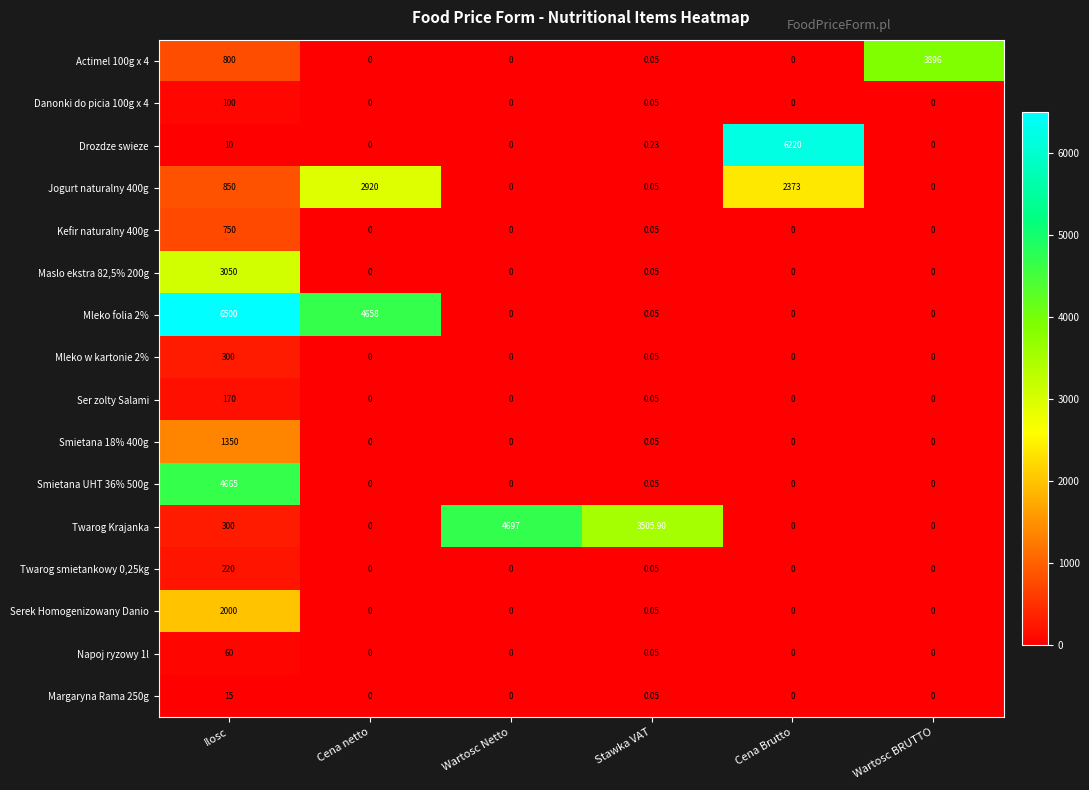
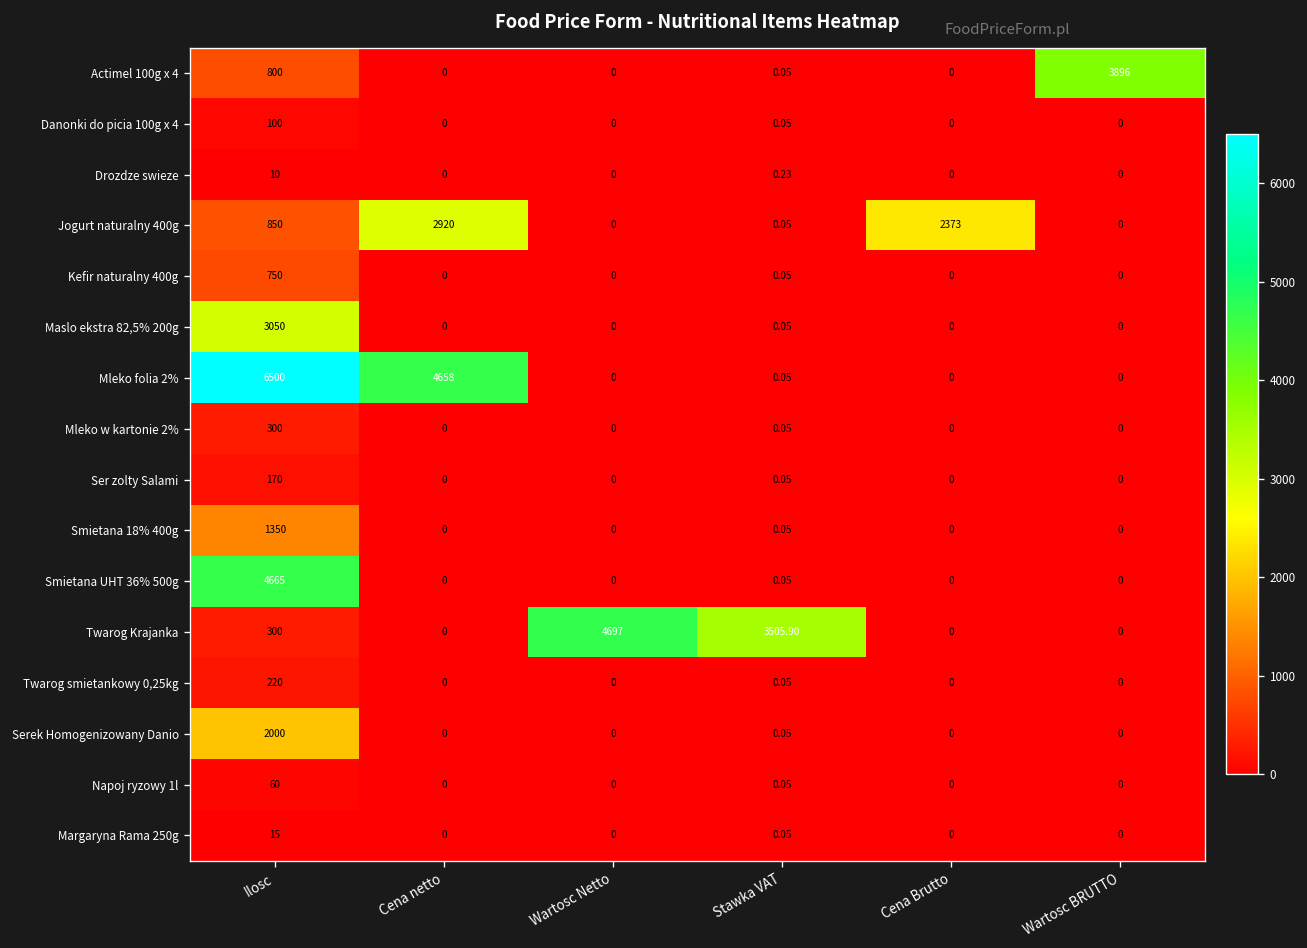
Drozdze swieze, Cena Brutto: 6220 -> 0
